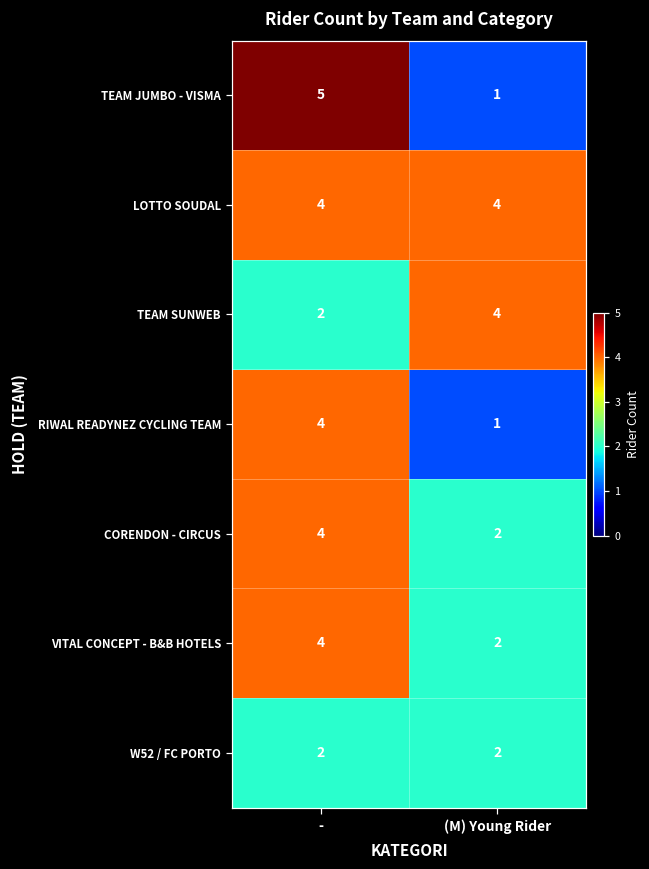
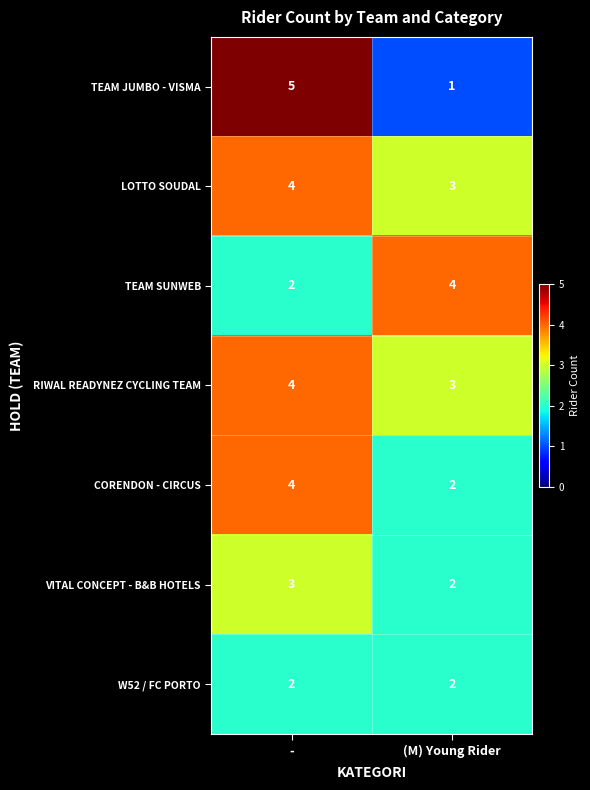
LOTTO SOUDAL, (M) Young Rider: 4 -> 3
RIWAL READYNEZ CYCLING TEAM, (M) Young Rider: 1 -> 3
VITAL CONCEPT - B&B HOTELS, -: 4 -> 3
